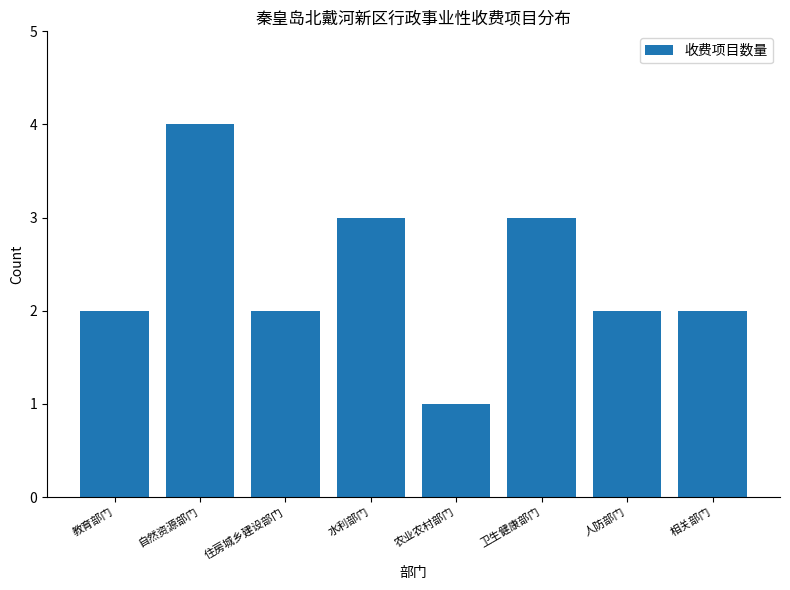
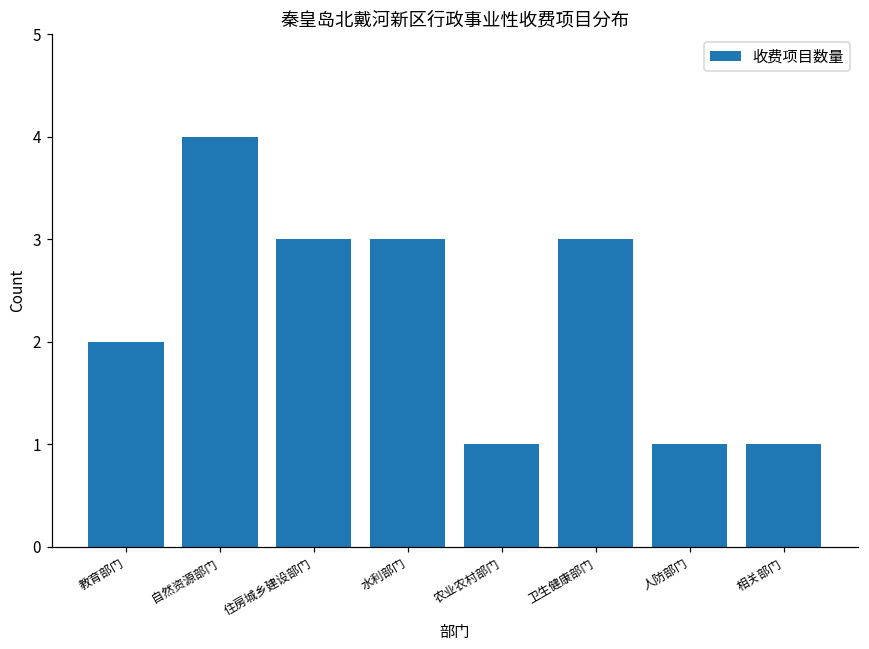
住房城乡建设部门: 2 -> 3
人防部门: 2 -> 1
相关部门: 2 -> 1
